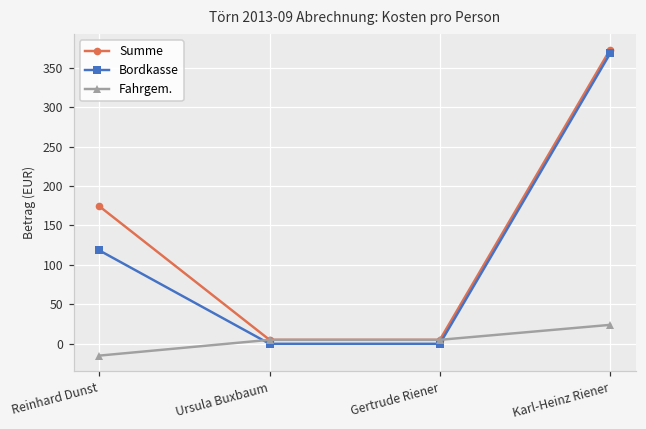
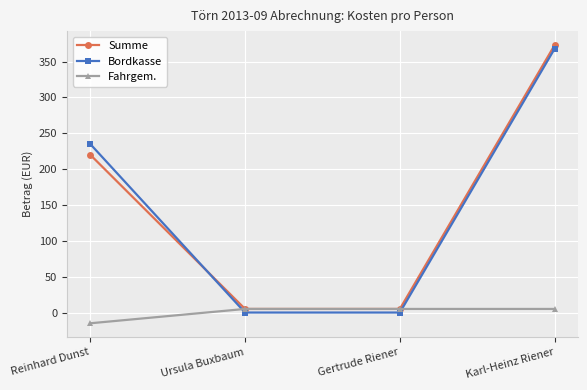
Summe, Reinhard Dunst: 170 -> 220
Bordkasse, Reinhard Dunst: 120 -> 240
Fahrgem., Karl-Heinz Riener: 20 -> 10
